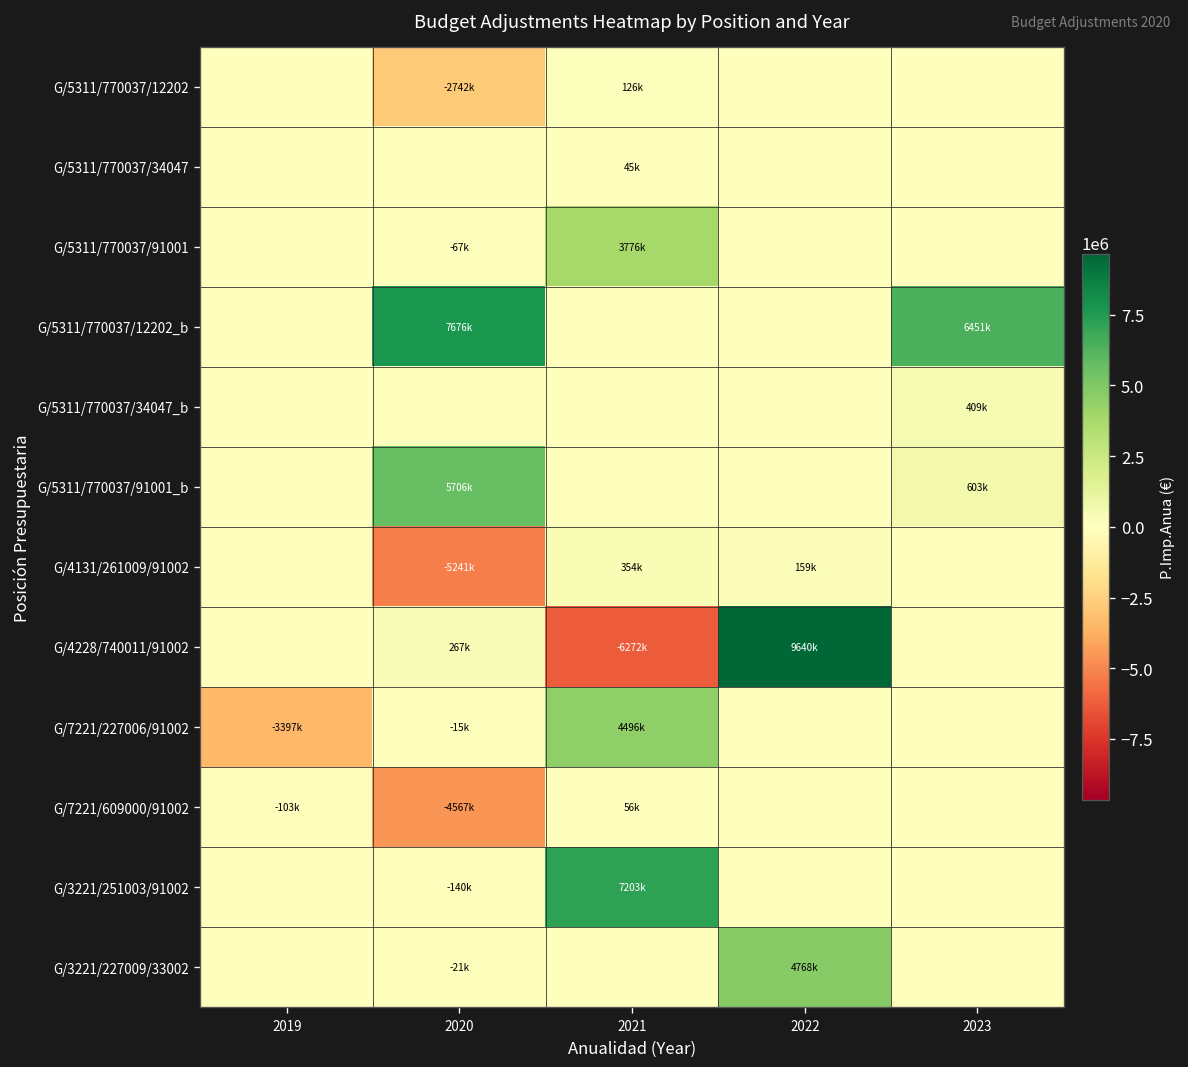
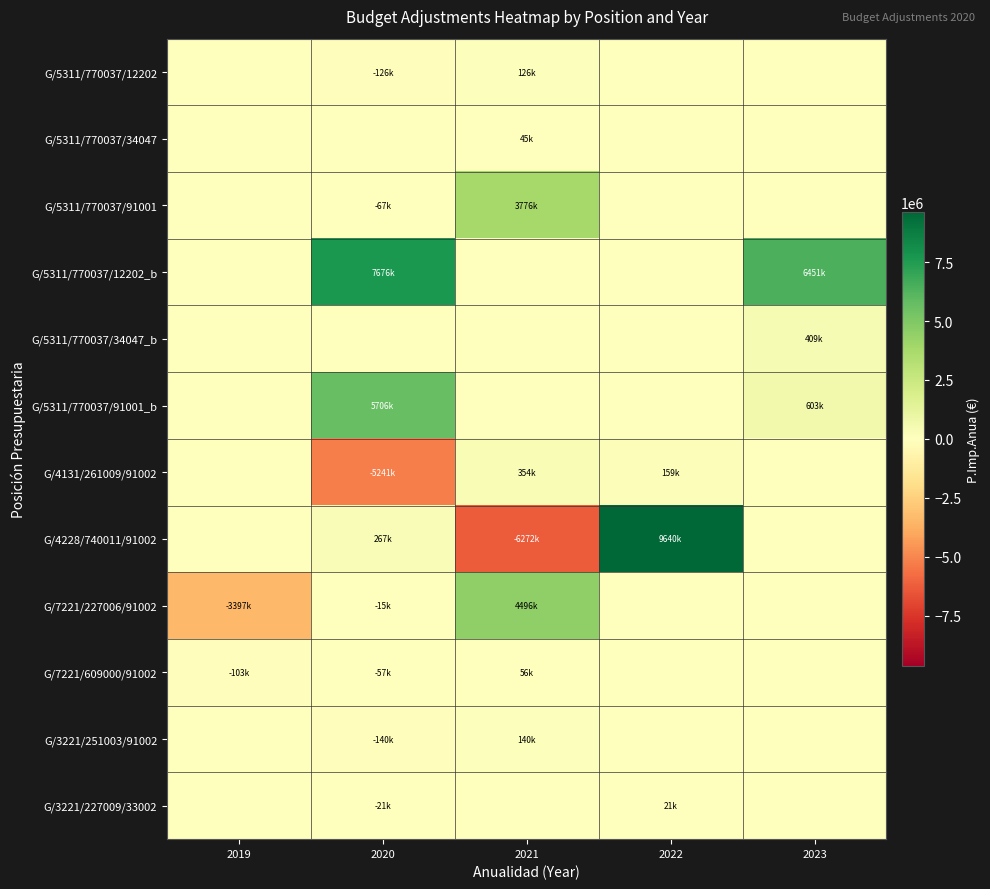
G/5311/770037/12202, 2020: -2742k -> -126k
G/7221/609000/91002, 2020: -4567k -> -57k
G/3221/251003/91002, 2021: 7203k -> 140k
G/3221/227009/33002, 2022: 4768k -> 21k
